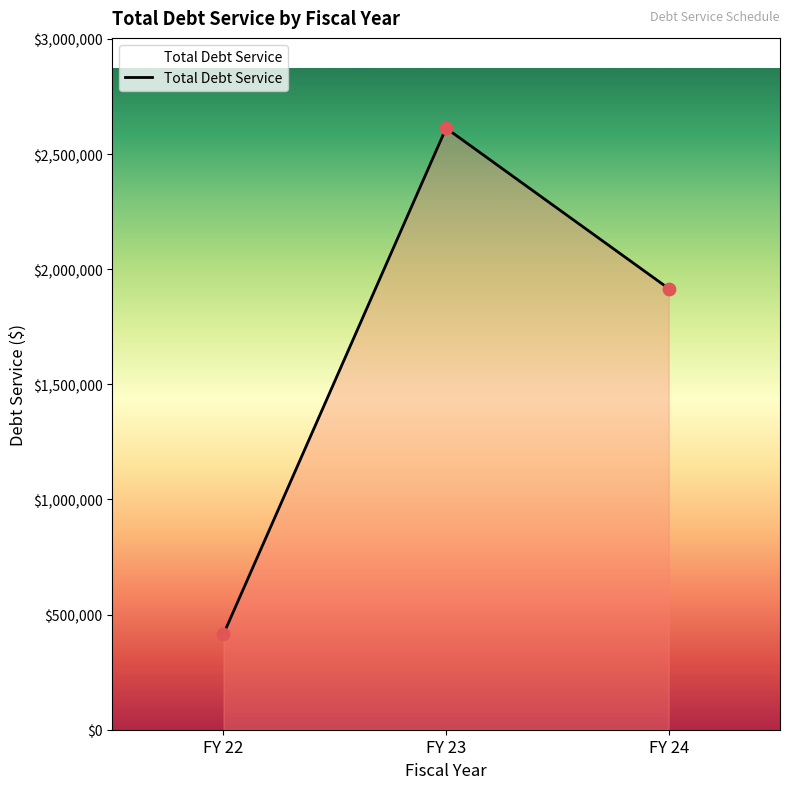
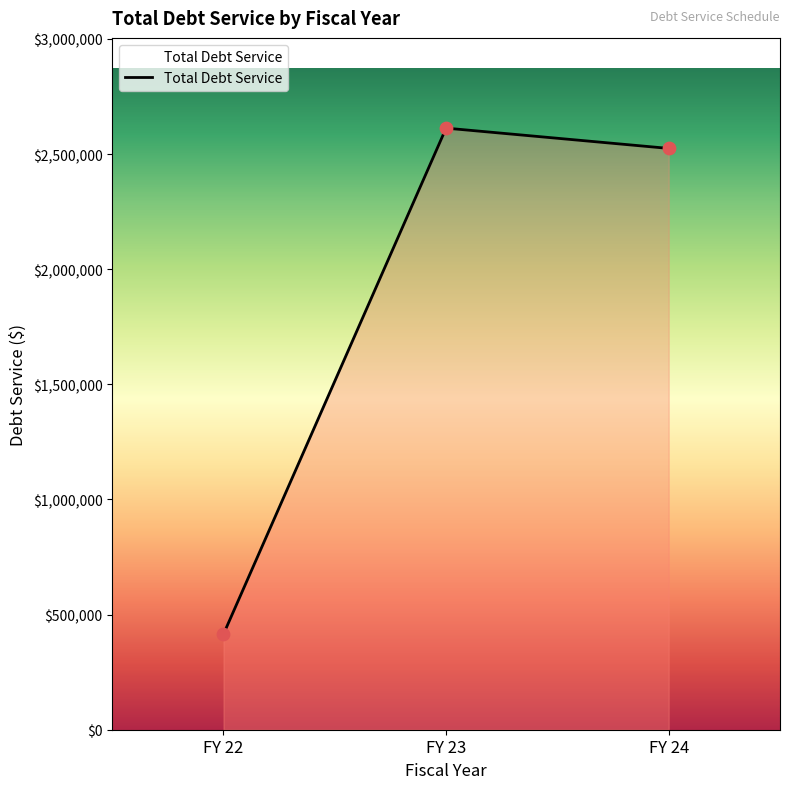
FY 24: $1,920,000 -> $2,520,000
